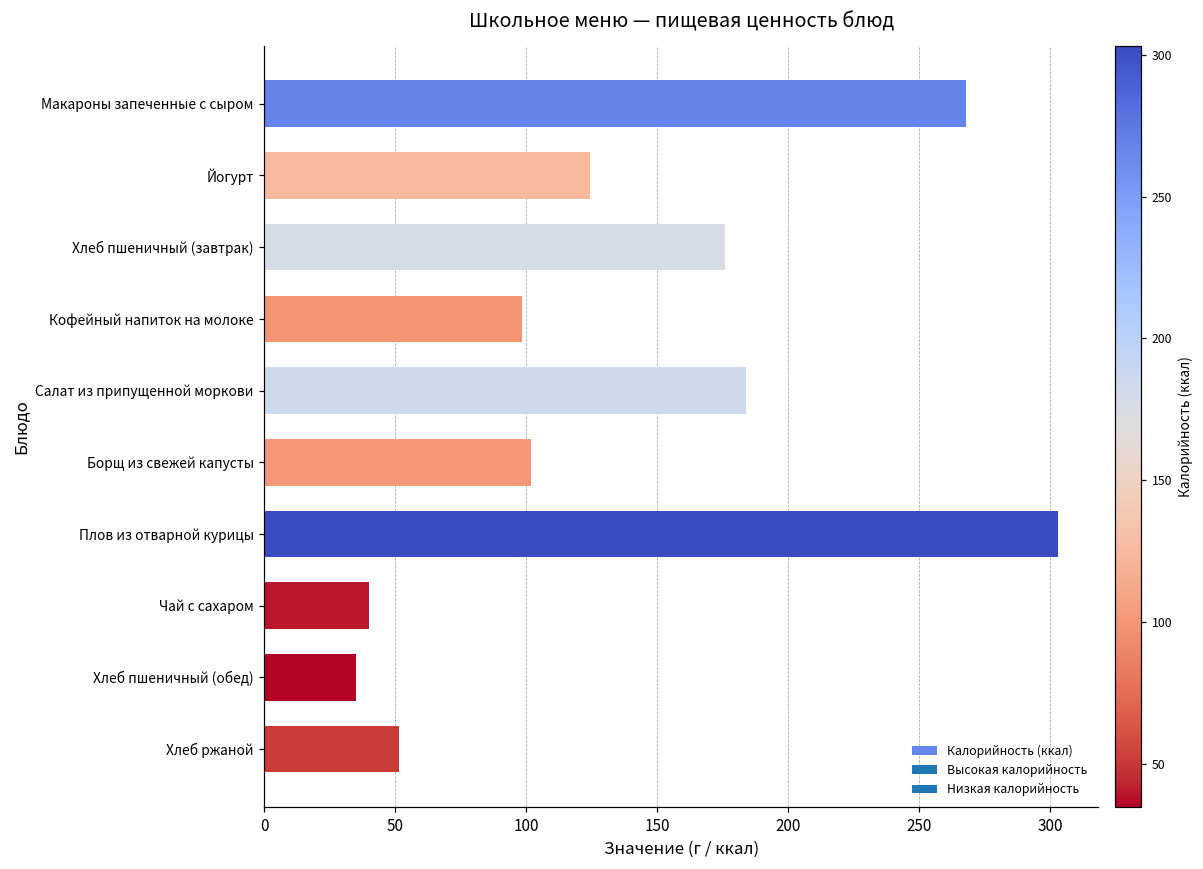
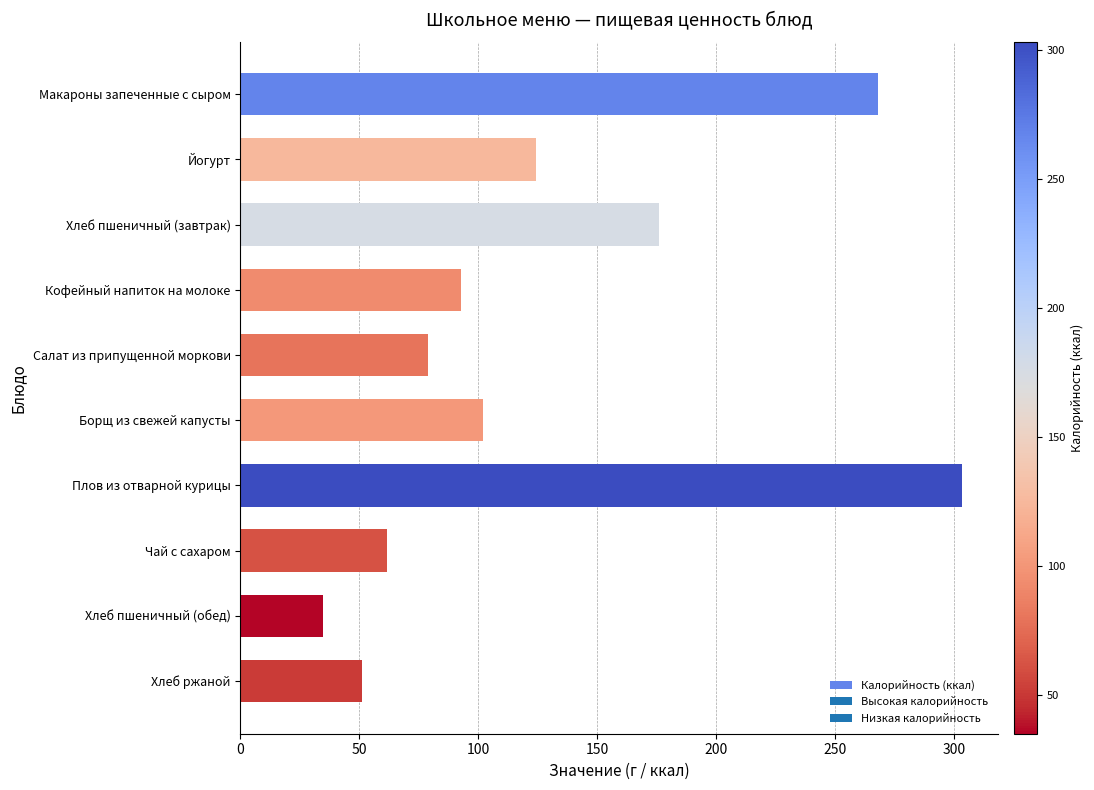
Кофейный напиток на молоке: 99 -> 93
Салат из припущенной моркови: 184 -> 79
Чай с сахаром: 40 -> 61
